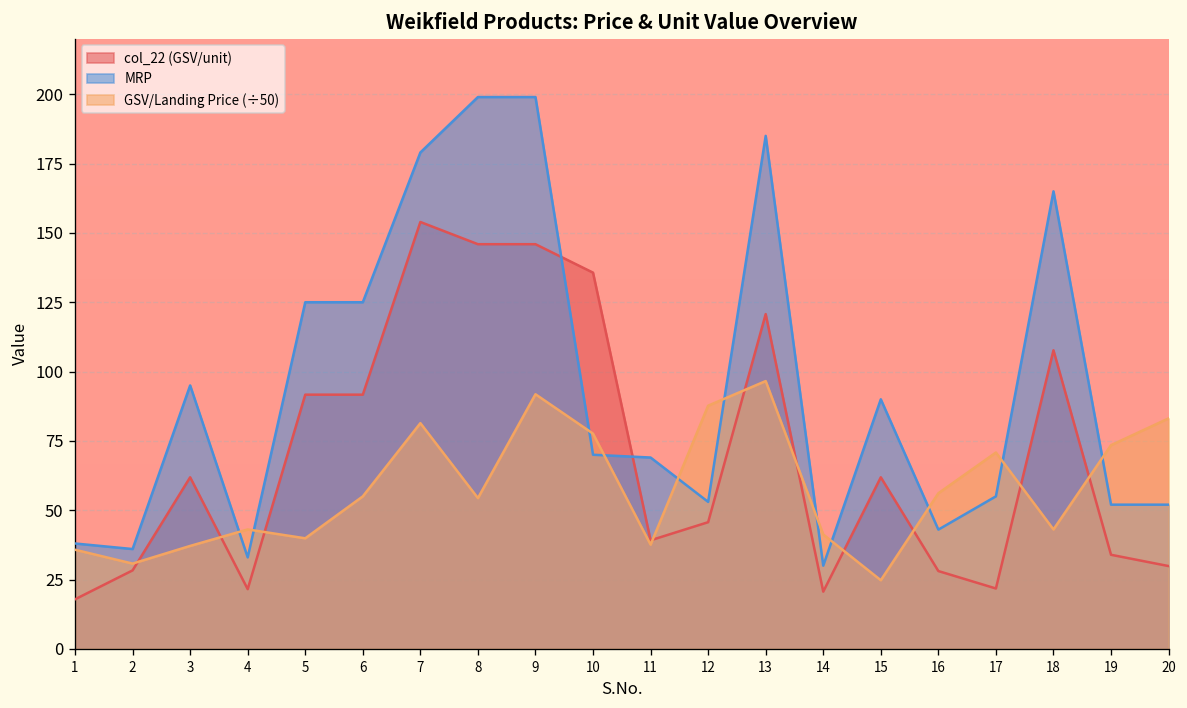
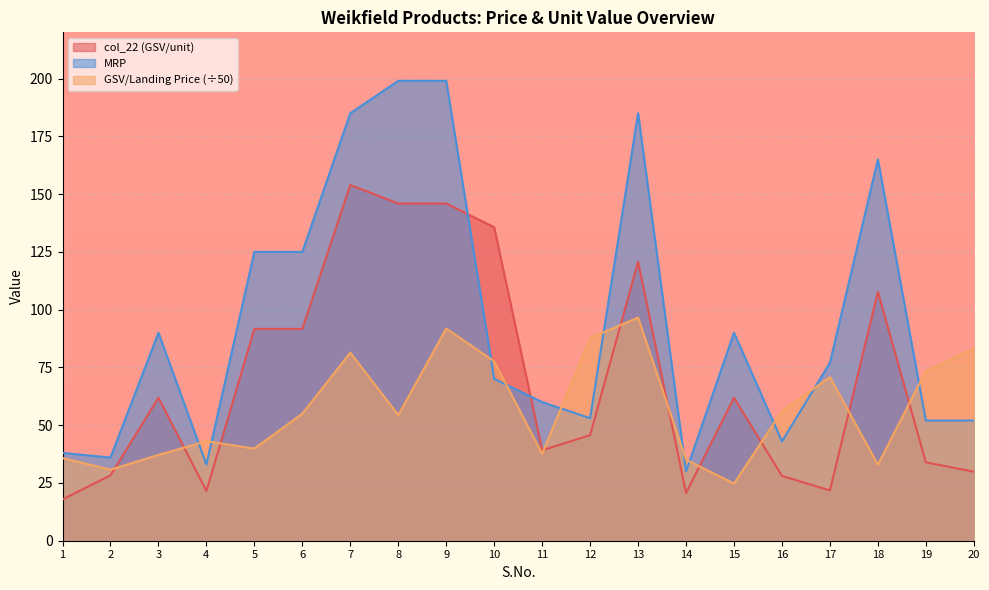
MRP, 3: 95 -> 90
MRP, 7: 179 -> 185
MRP, 11: 69 -> 60
GSV/Landing Price (÷50), 14: 41 -> 35
MRP, 17: 55 -> 77
GSV/Landing Price (÷50), 18: 43 -> 33
